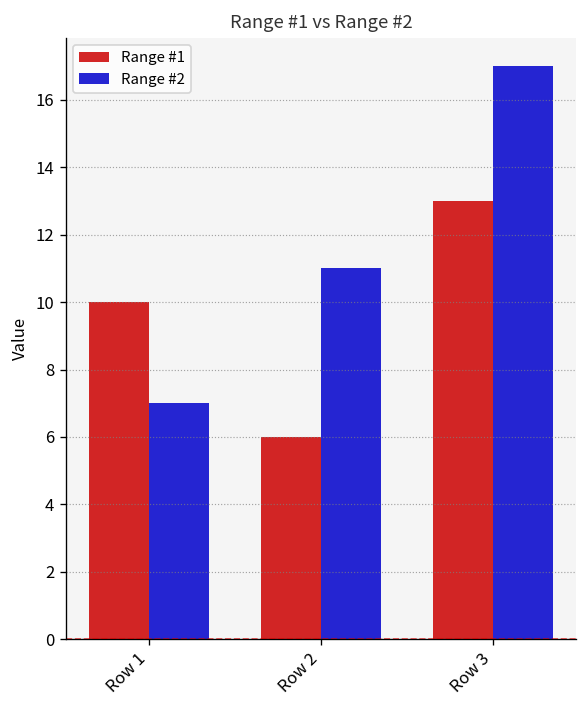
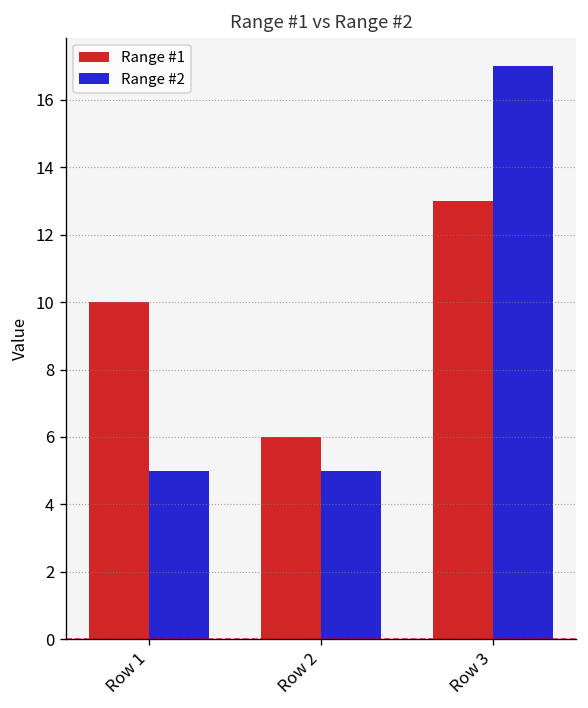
Range #2, Row 1: 7 -> 5
Range #2, Row 2: 11 -> 5
